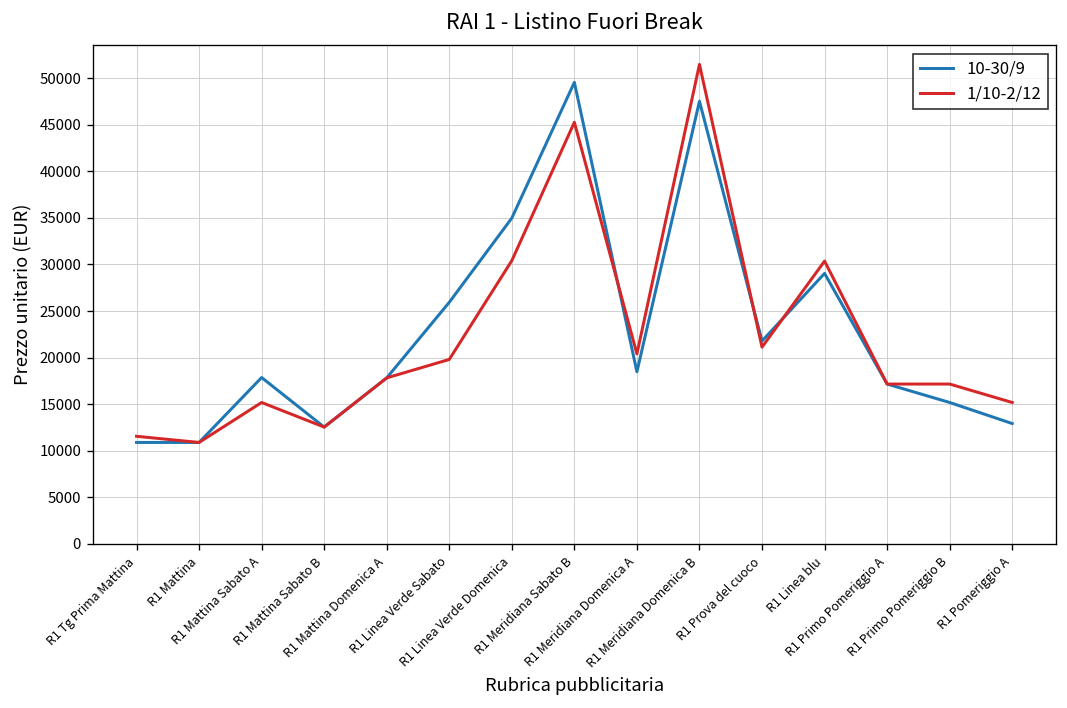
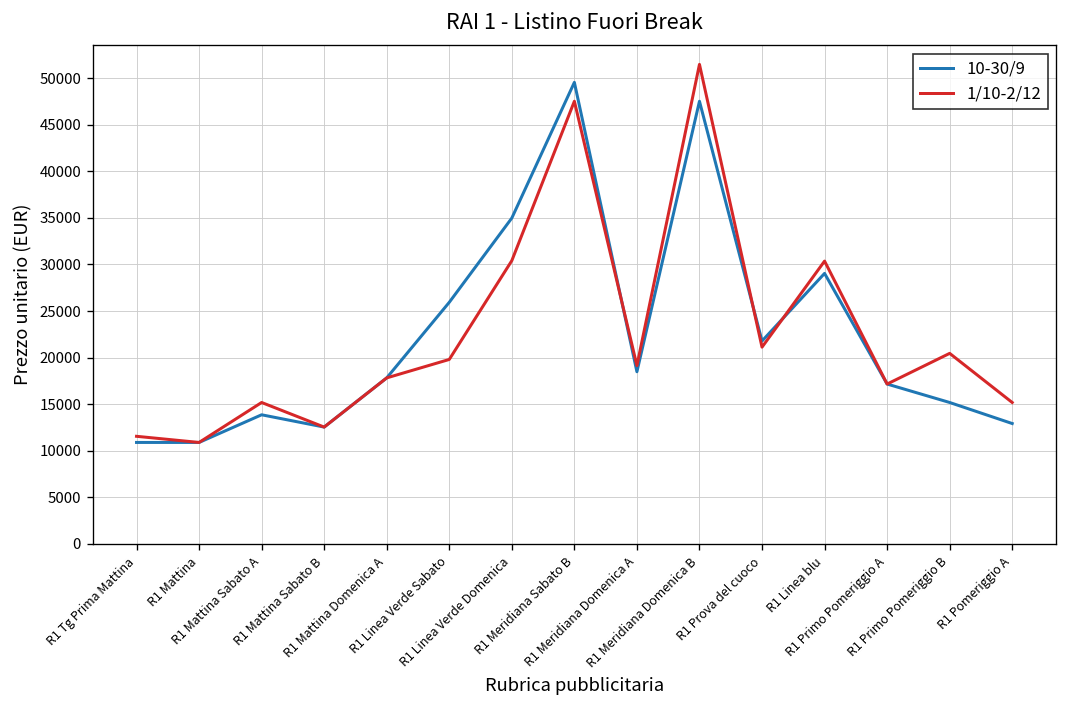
10-30/9, R1 Mattina Sabato A: 18000 -> 14000
1/10-2/12, R1 Meridiana Sabato B: 45000 -> 48000
1/10-2/12, R1 Meridiana Domenica A: 20000 -> 19000
1/10-2/12, R1 Primo Pomeriggio B: 17000 -> 20000
